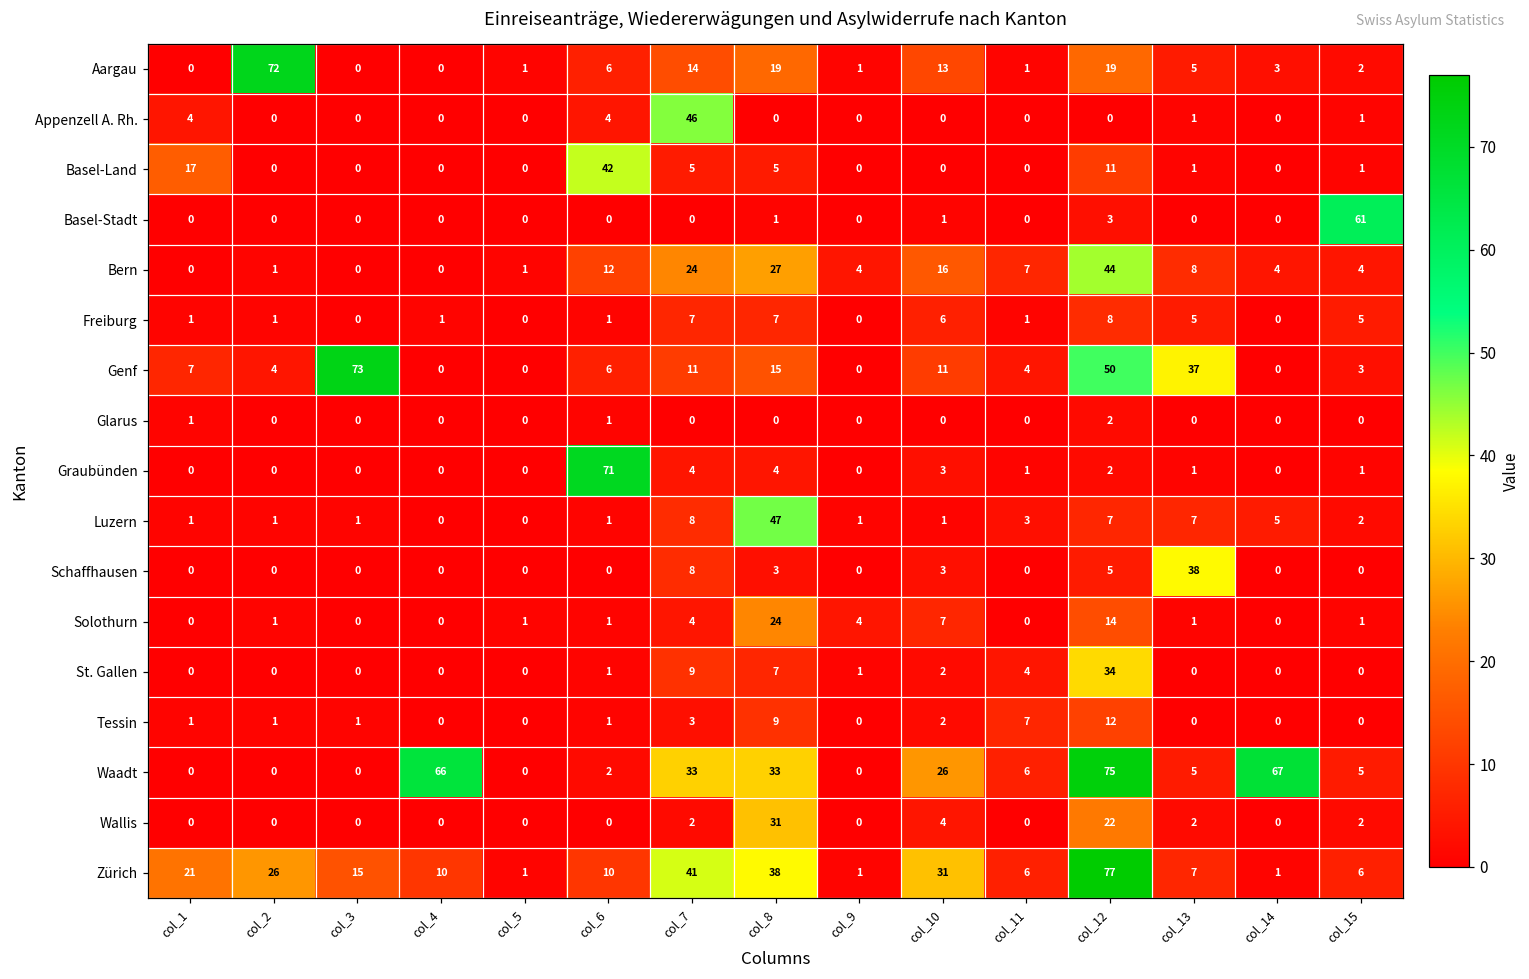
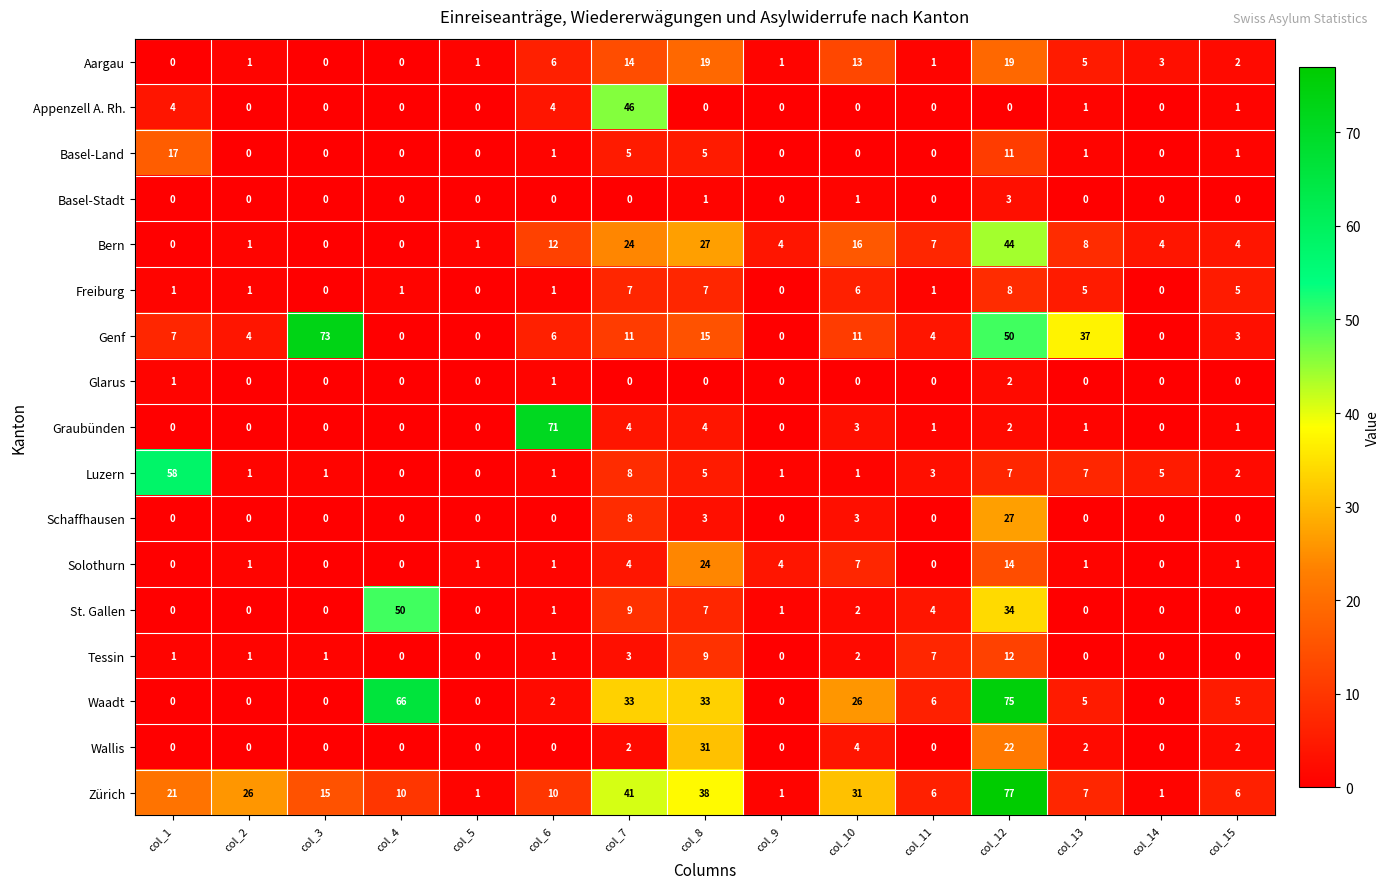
Aargau, col_2: 72 -> 1
Basel-Land, col_6: 42 -> 1
Basel-Stadt, col_15: 61 -> 0
Luzern, col_1: 1 -> 58
Luzern, col_8: 47 -> 5
Schaffhausen, col_12: 5 -> 27
Schaffhausen, col_13: 38 -> 0
St. Gallen, col_4: 0 -> 50
Waadt, col_14: 67 -> 0
